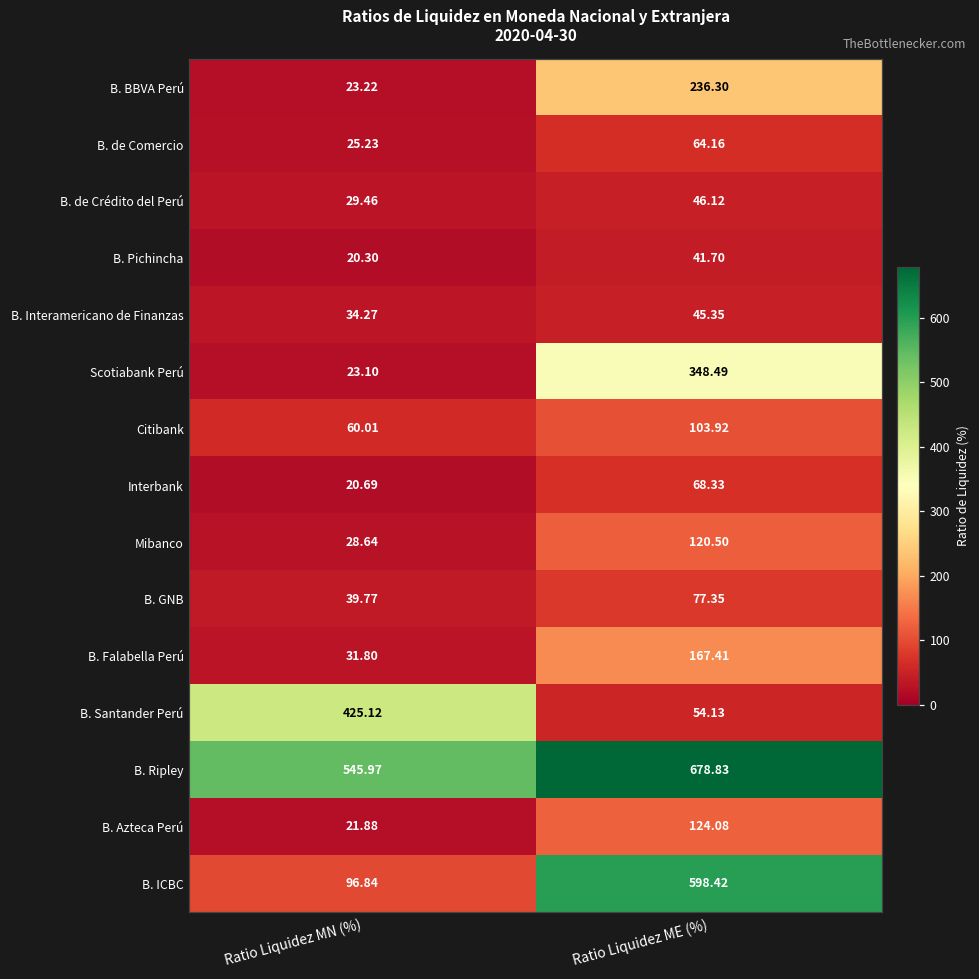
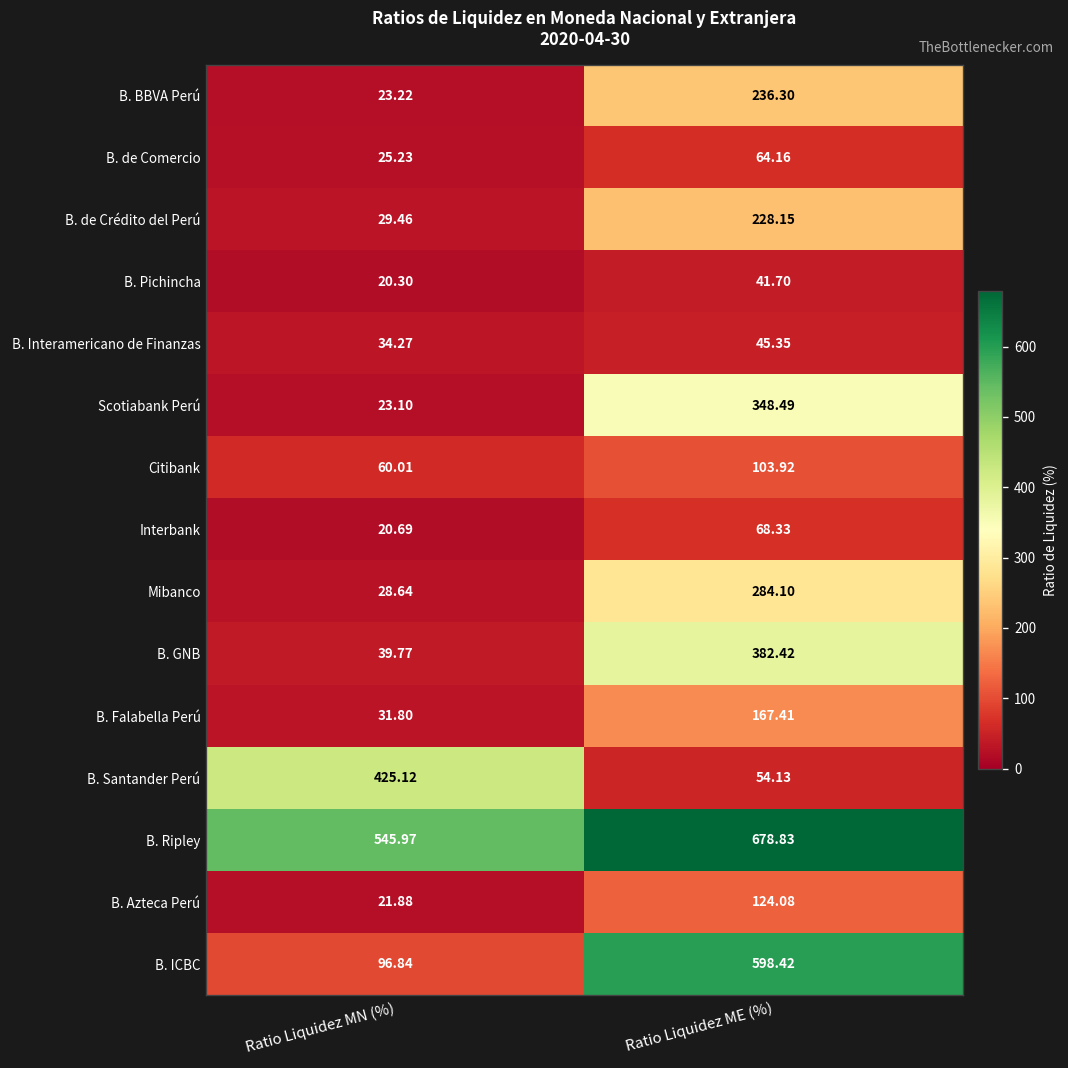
B. de Crédito del Perú, Ratio Liquidez ME (%): 46.12 -> 228.15
Mibanco, Ratio Liquidez ME (%): 120.50 -> 284.10
B. GNB, Ratio Liquidez ME (%): 77.35 -> 382.42
